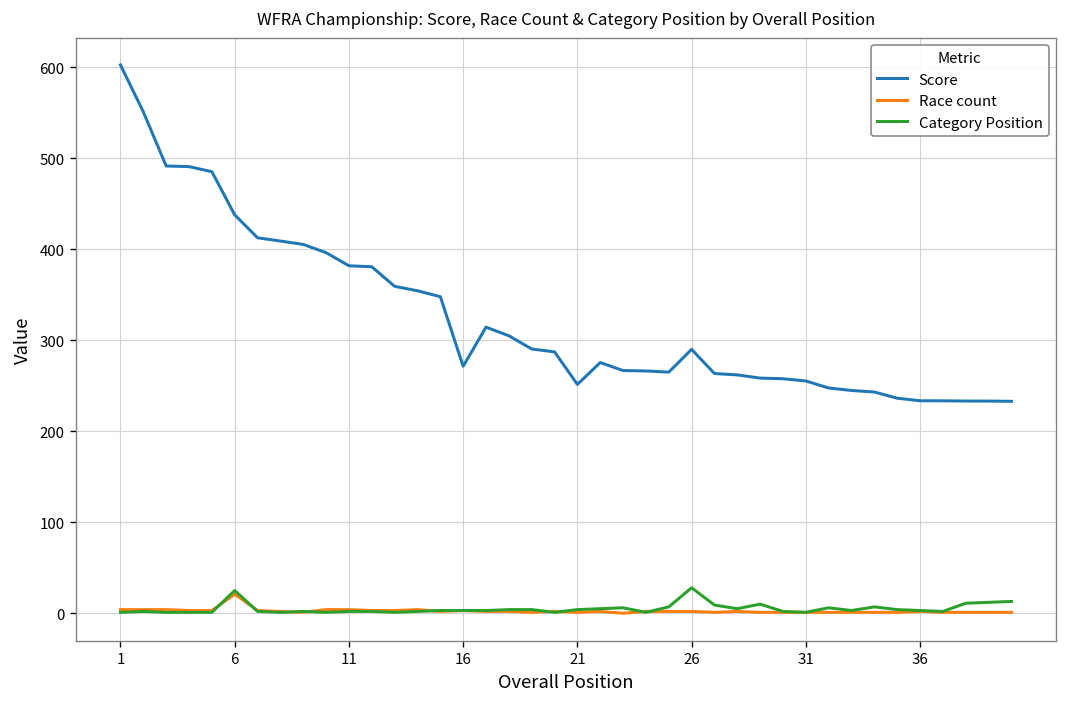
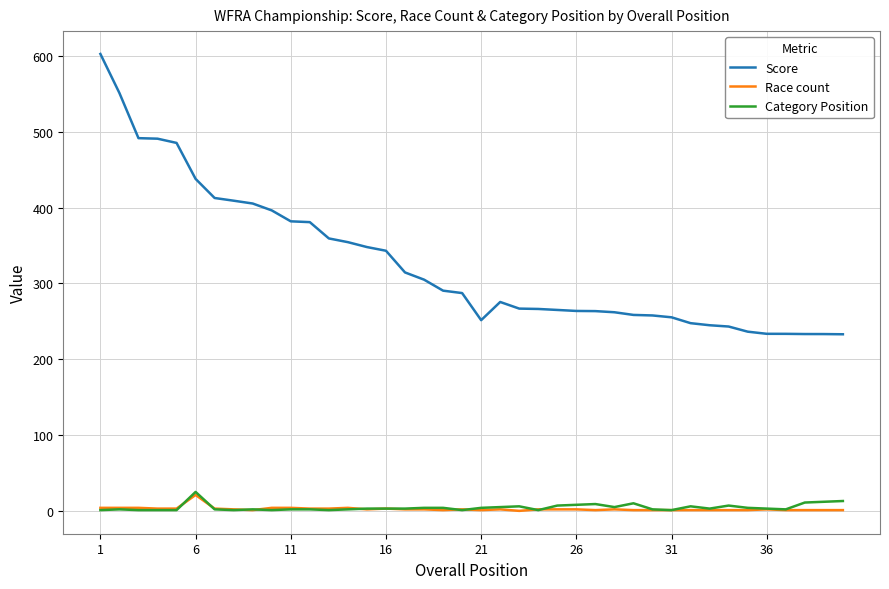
Score, 16: 270 -> 340
Score, 26: 290 -> 260
Category Position, 26: 30 -> 10
